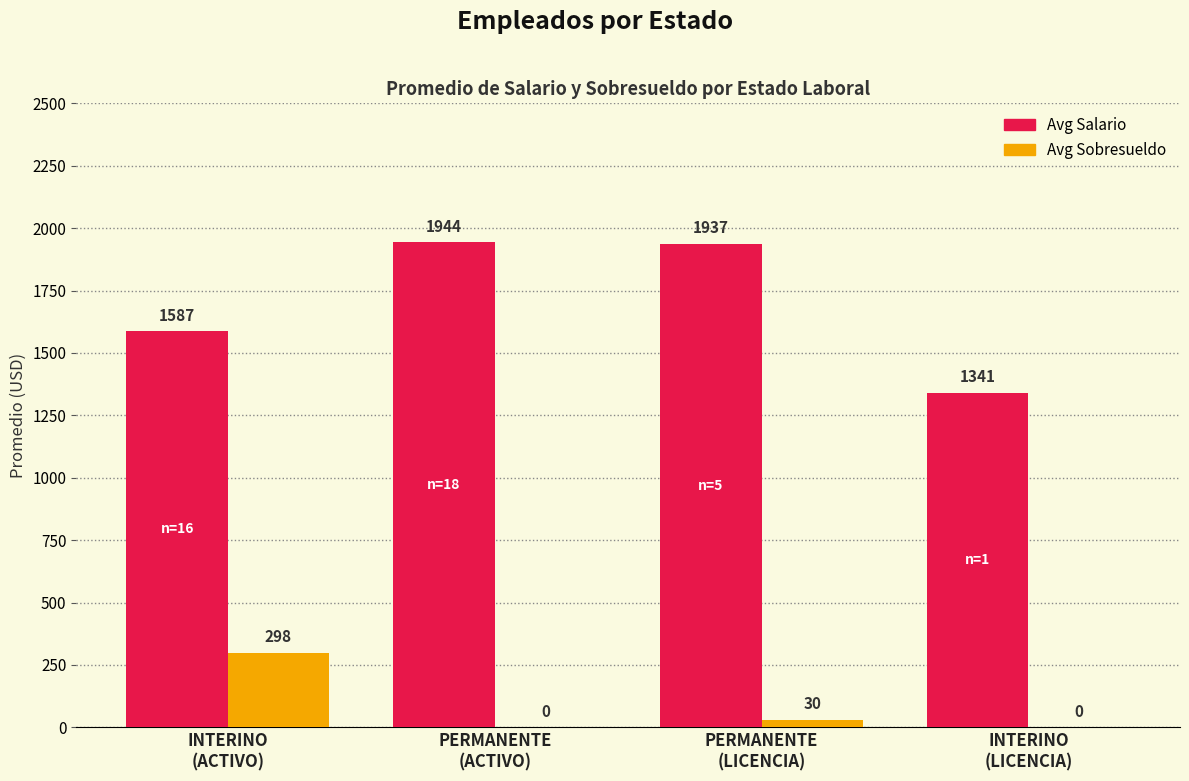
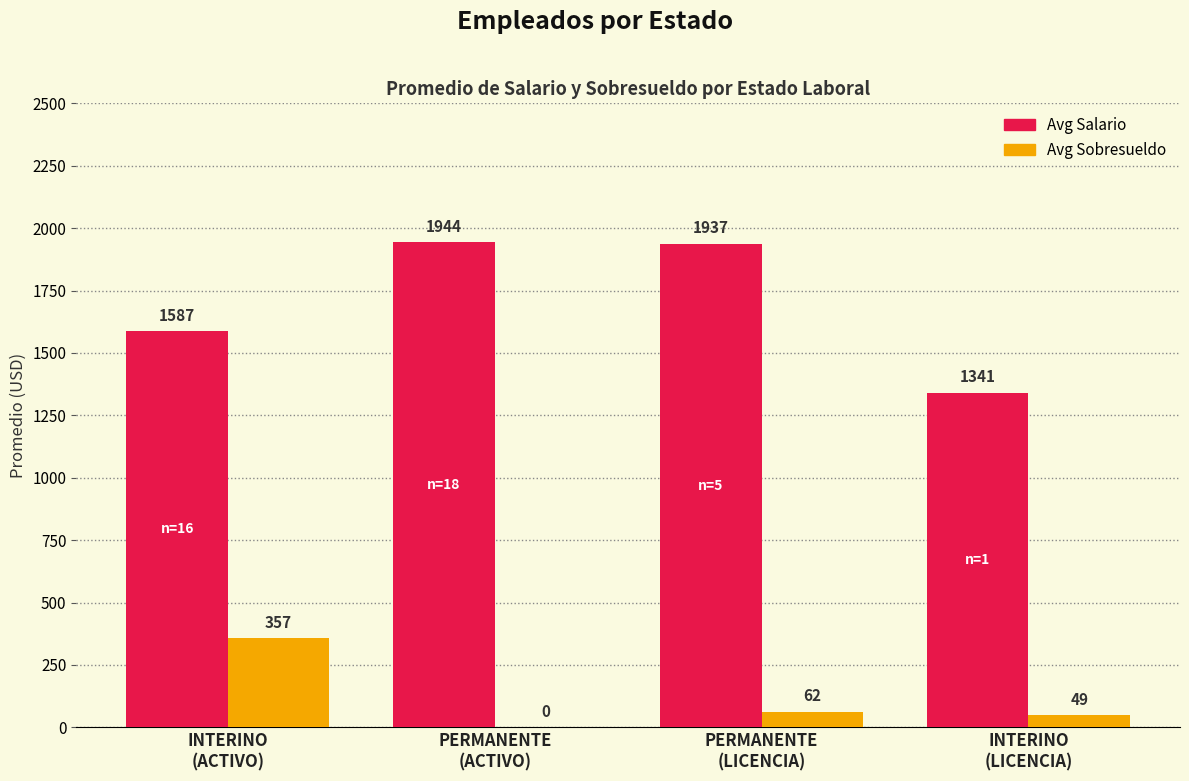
Avg Sobresueldo, INTERINO (ACTIVO): 298 -> 357
Avg Sobresueldo, PERMANENTE (LICENCIA): 30 -> 62
Avg Sobresueldo, INTERINO (LICENCIA): 0 -> 49
